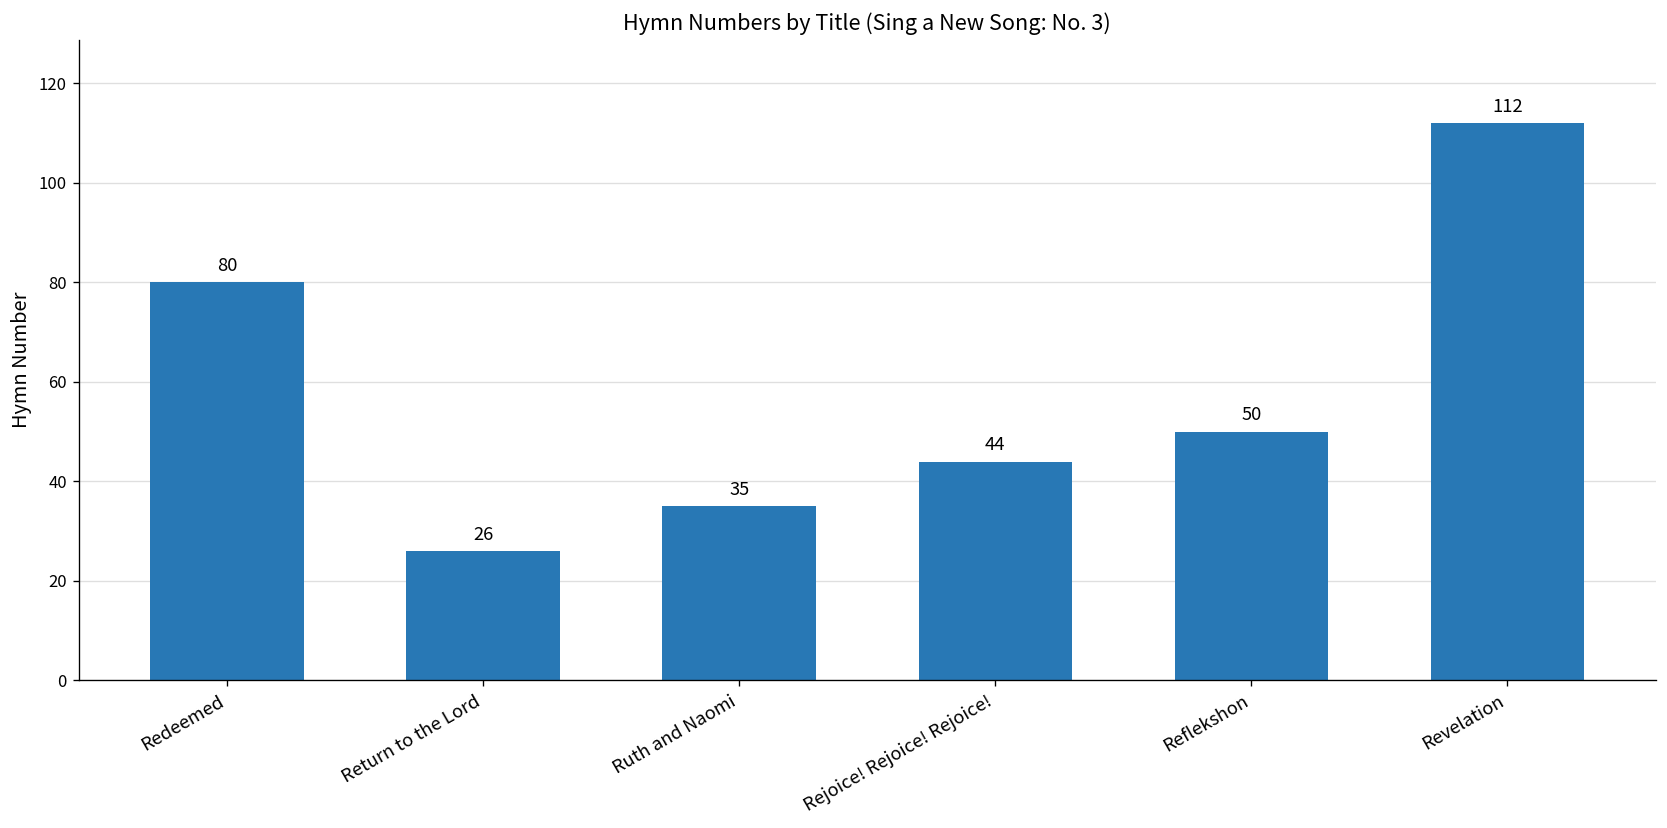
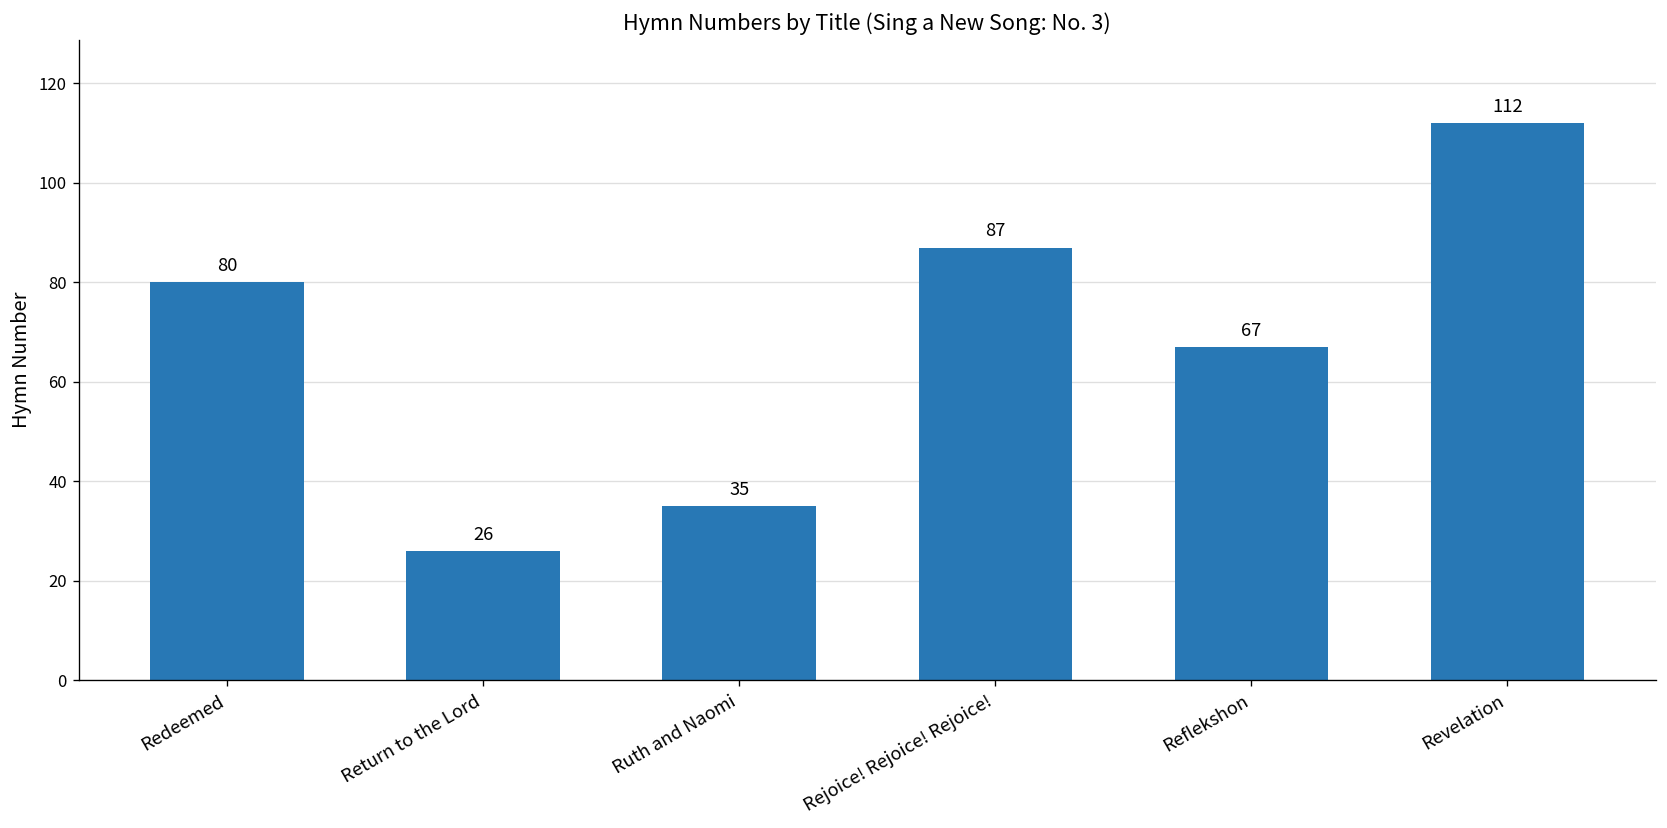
Rejoice! Rejoice! Rejoice!: 44 -> 87
Reflekshon: 50 -> 67
